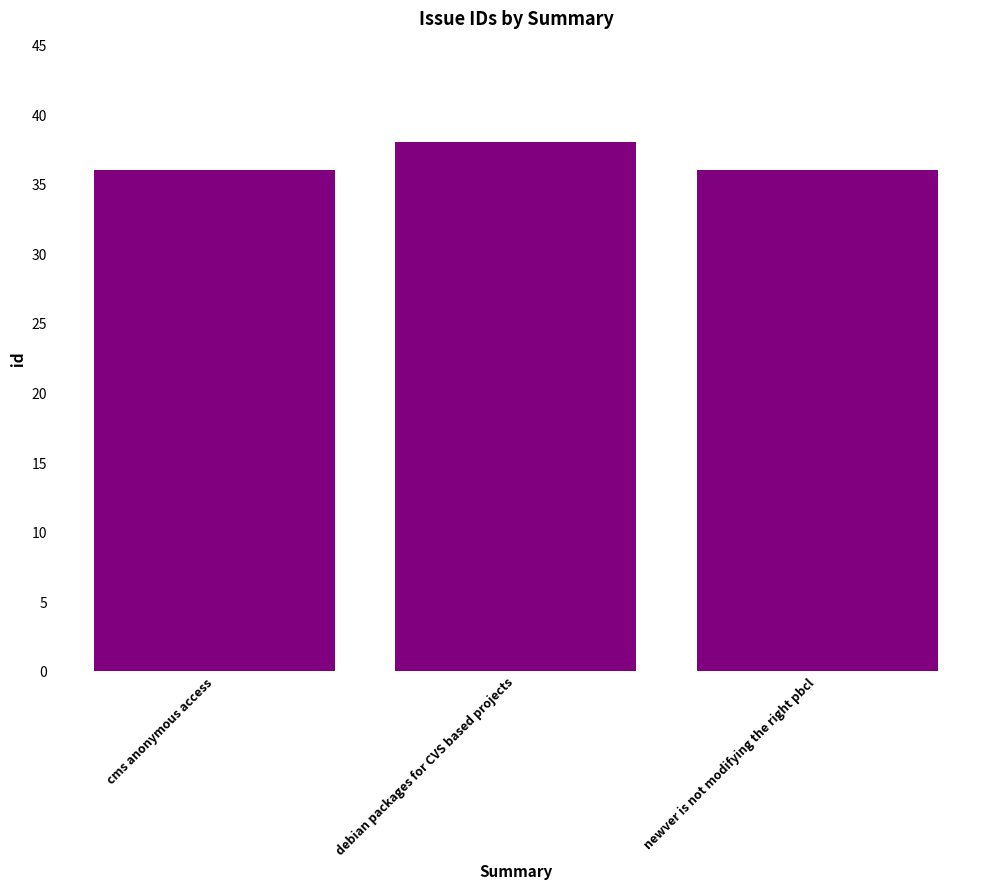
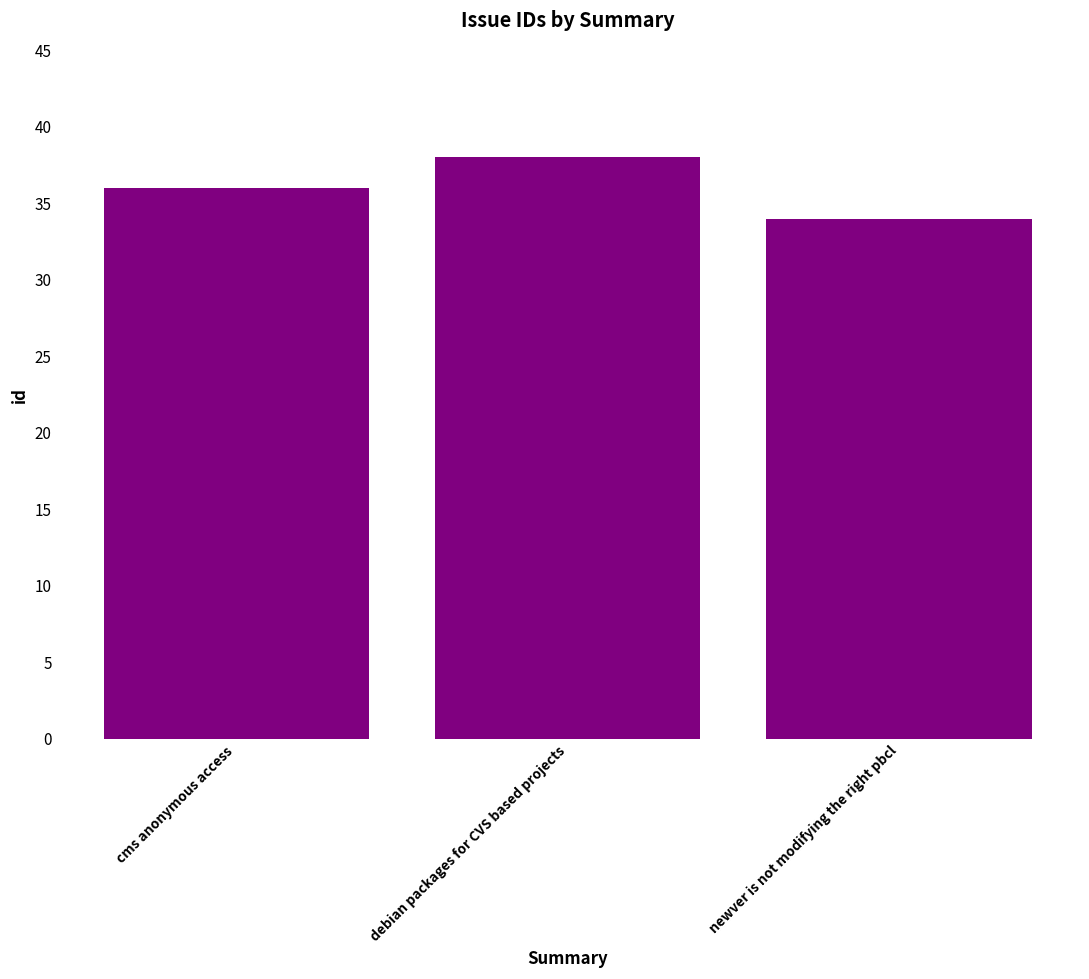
newver is not modifying the right pbcl: 36 -> 34
